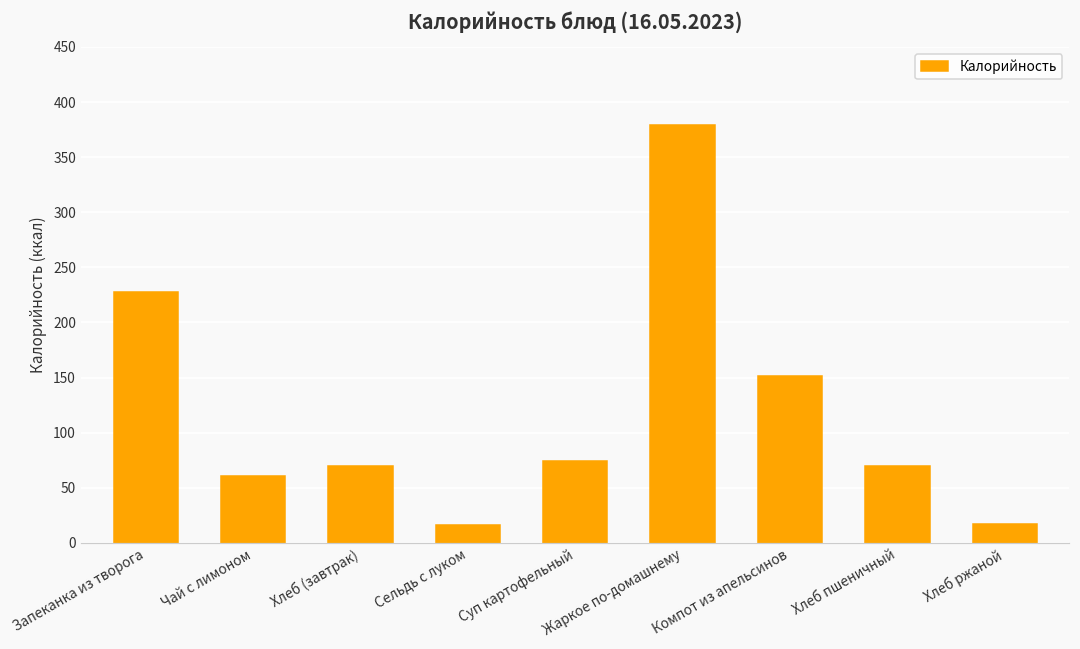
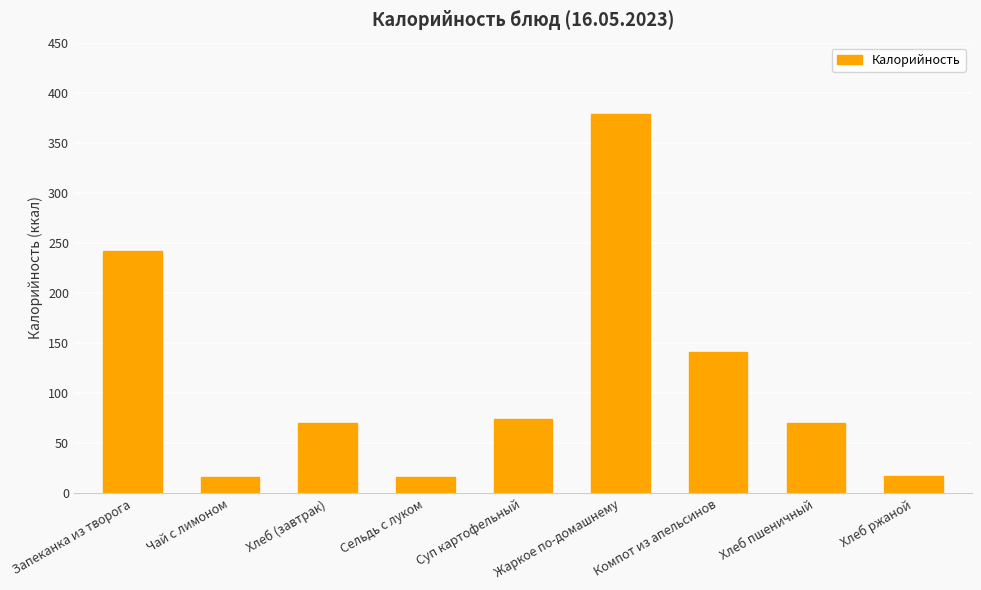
Запеканка из творога: 228 -> 242
Чай с лимоном: 61 -> 16
Компот из апельсинов: 151 -> 141
